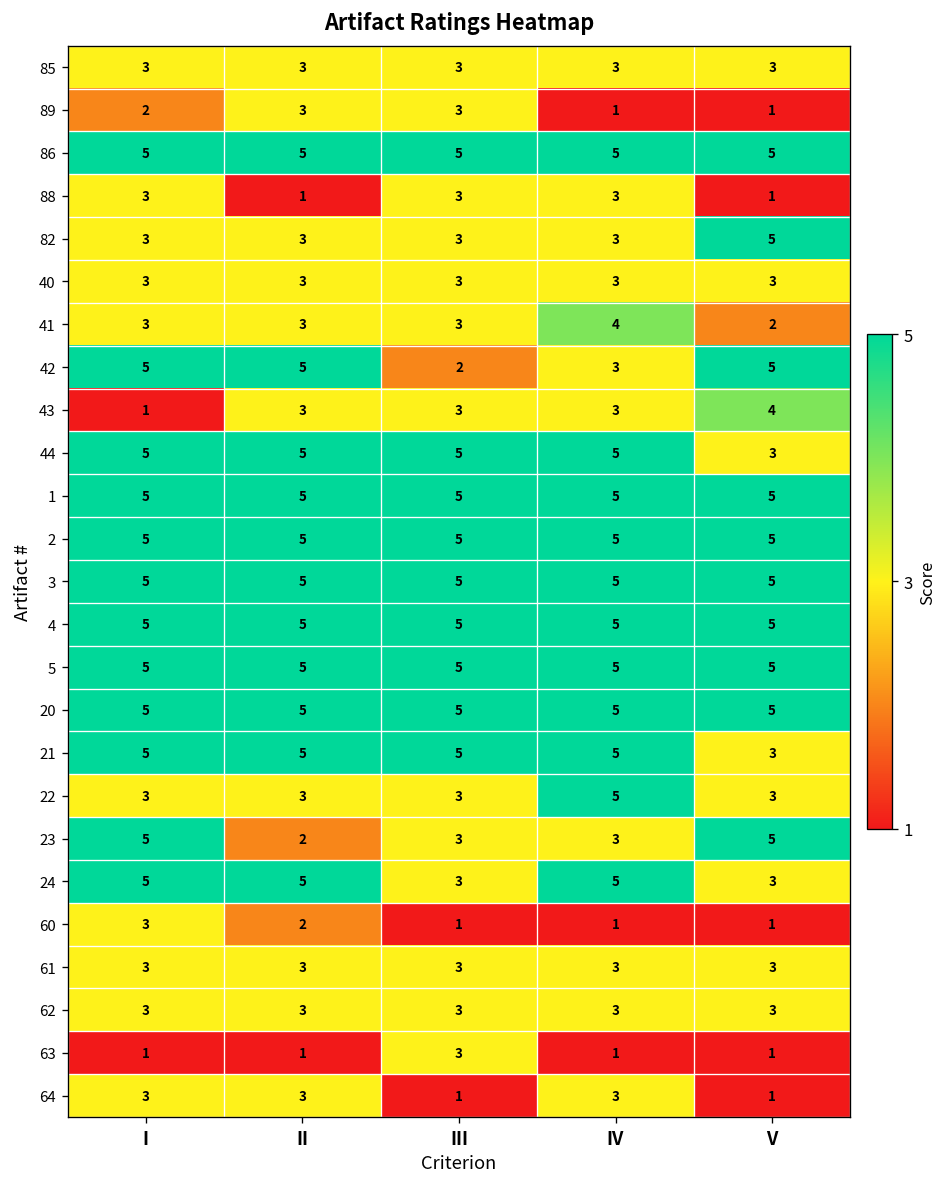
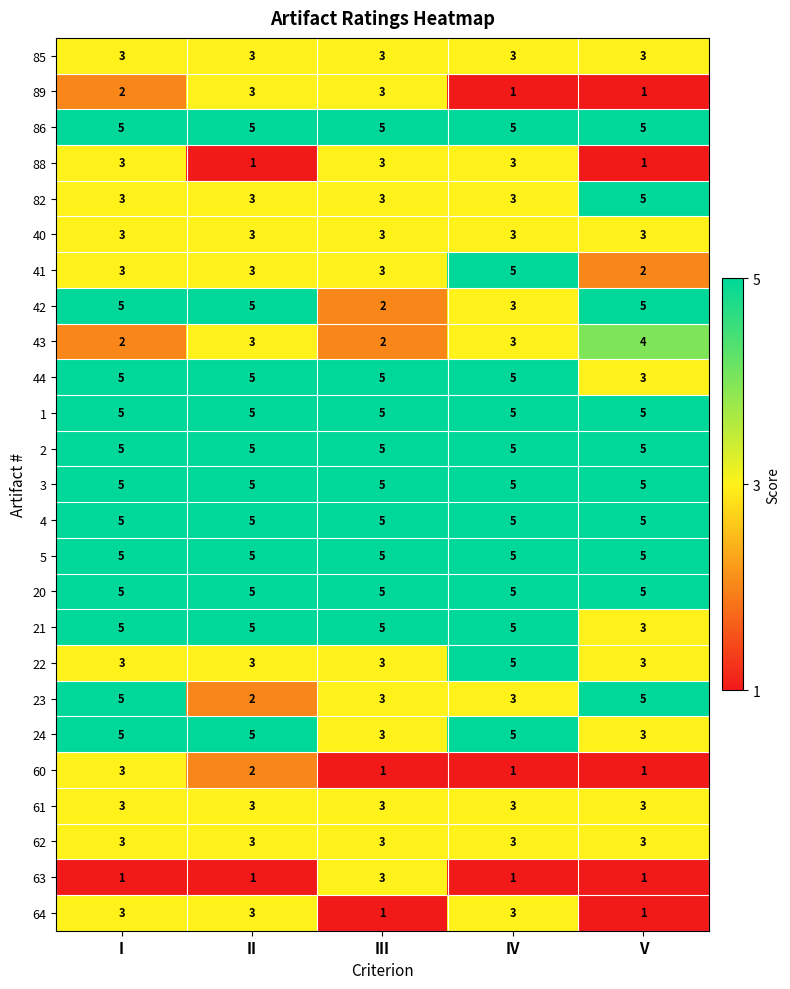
41, IV: 4 -> 5
43, I: 1 -> 2
43, III: 3 -> 2
